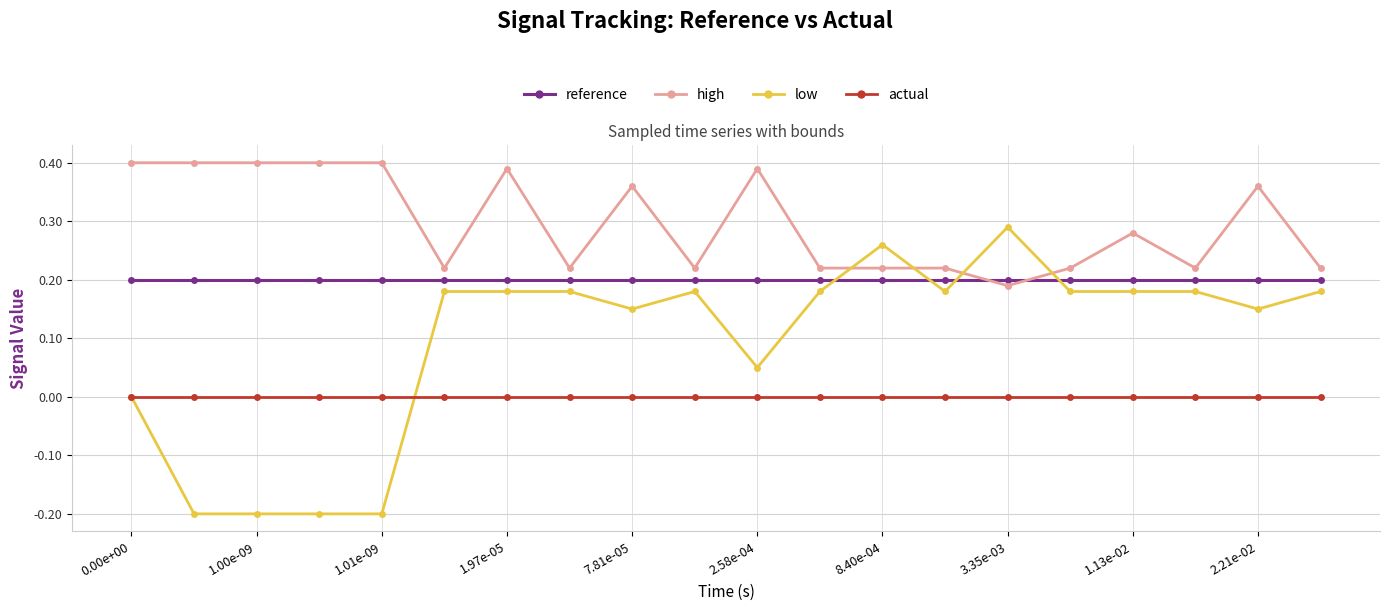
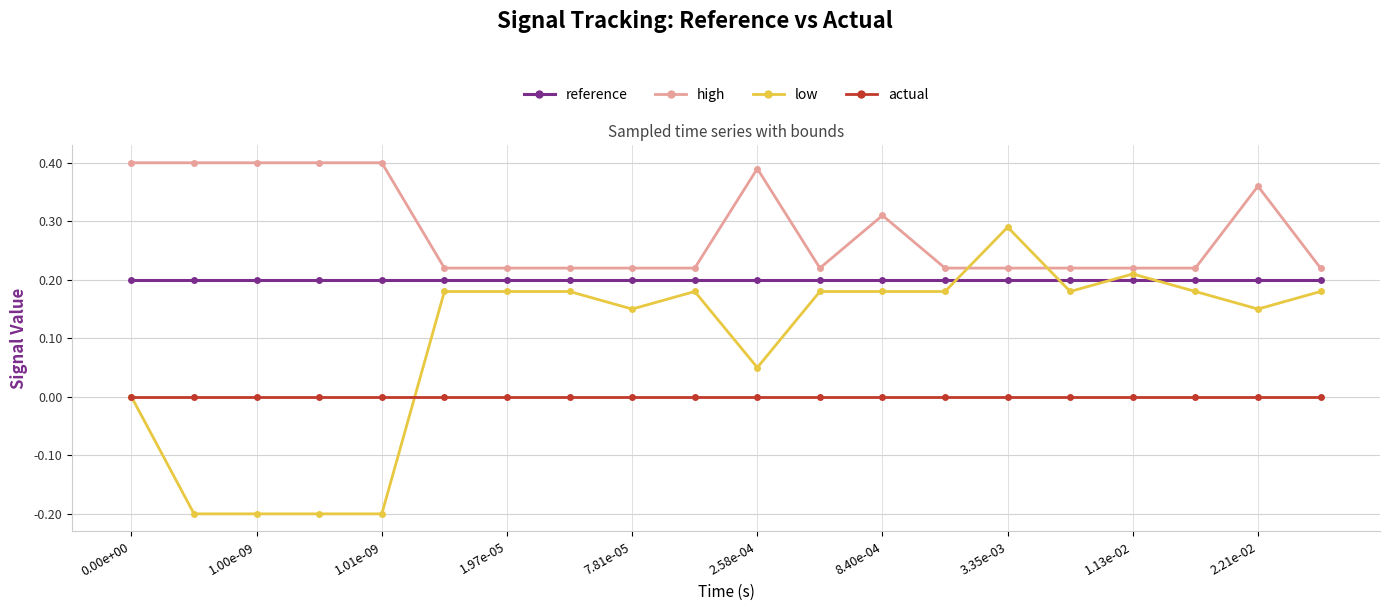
high, 1.97e-05: 0.39 -> 0.22
high, 7.81e-05: 0.36 -> 0.22
high, 8.40e-04: 0.22 -> 0.31
low, 8.40e-04: 0.26 -> 0.18
high, 3.35e-03: 0.19 -> 0.22
high, 1.13e-02: 0.28 -> 0.22
low, 1.13e-02: 0.18 -> 0.21
